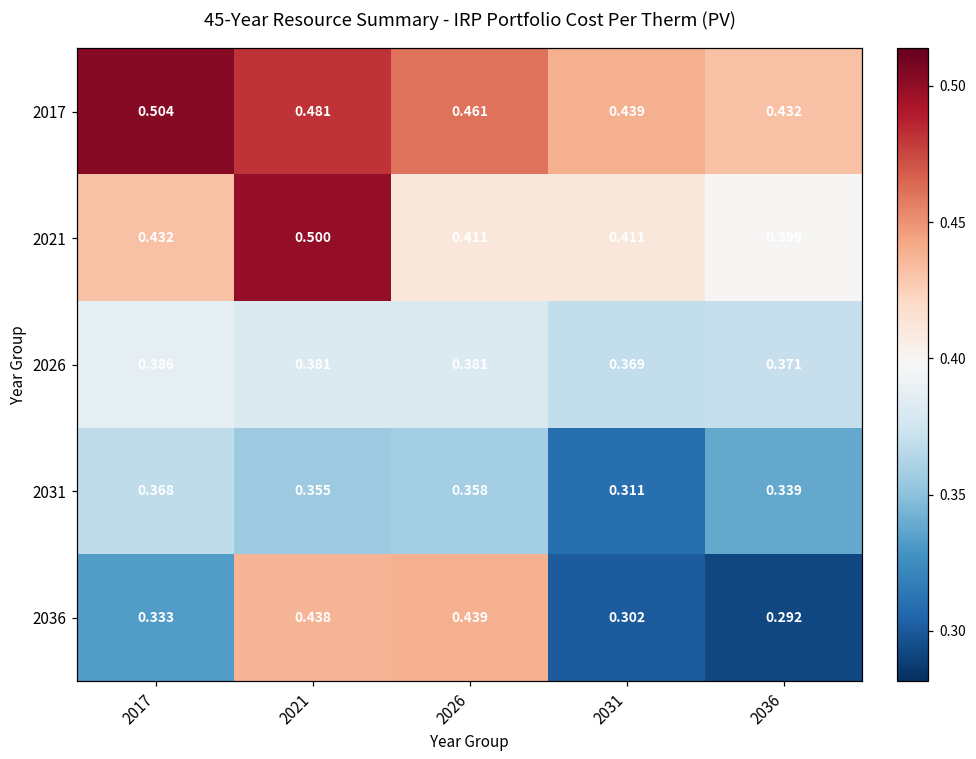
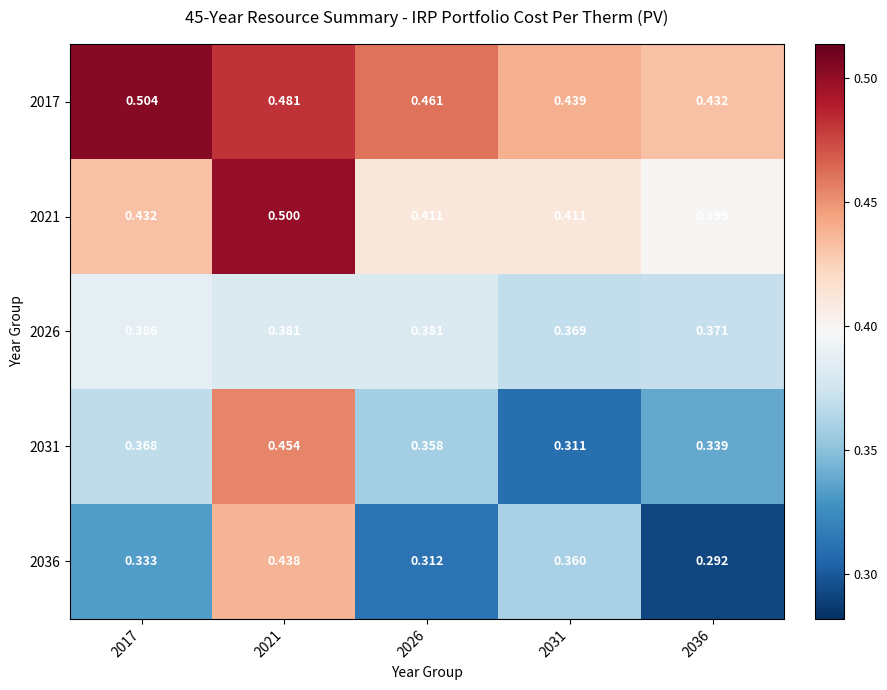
2031, 2021: 0.355 -> 0.454
2036, 2026: 0.439 -> 0.312
2036, 2031: 0.302 -> 0.360
